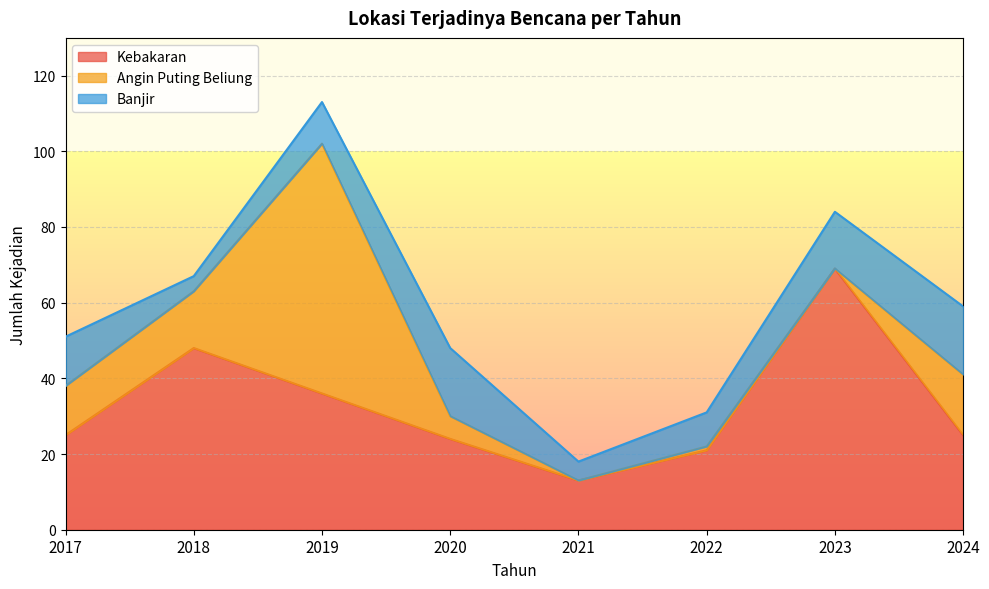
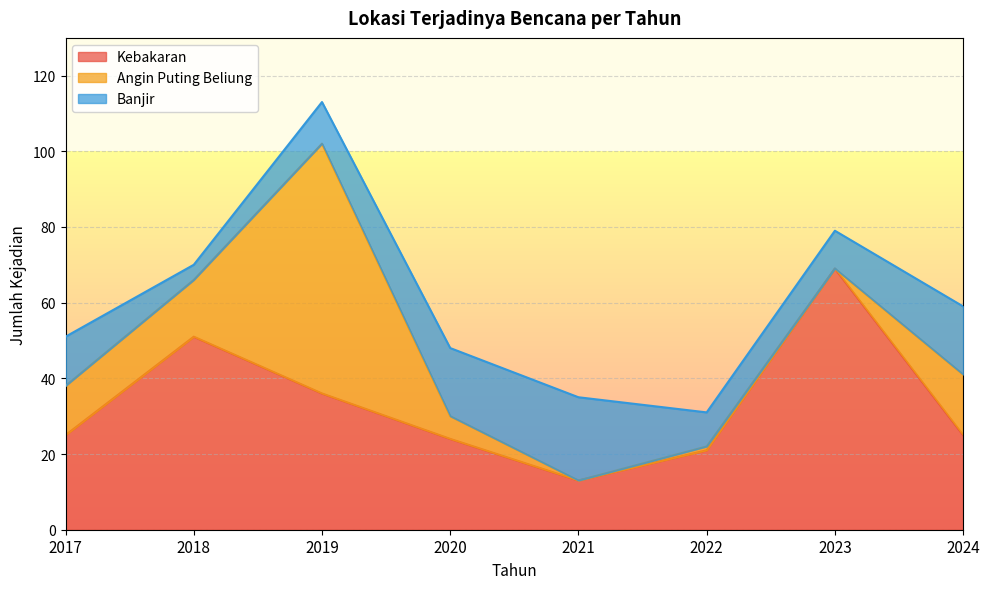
Kebakaran, 2018: 48 -> 51
Banjir, 2021: 5 -> 22
Banjir, 2023: 15 -> 10
